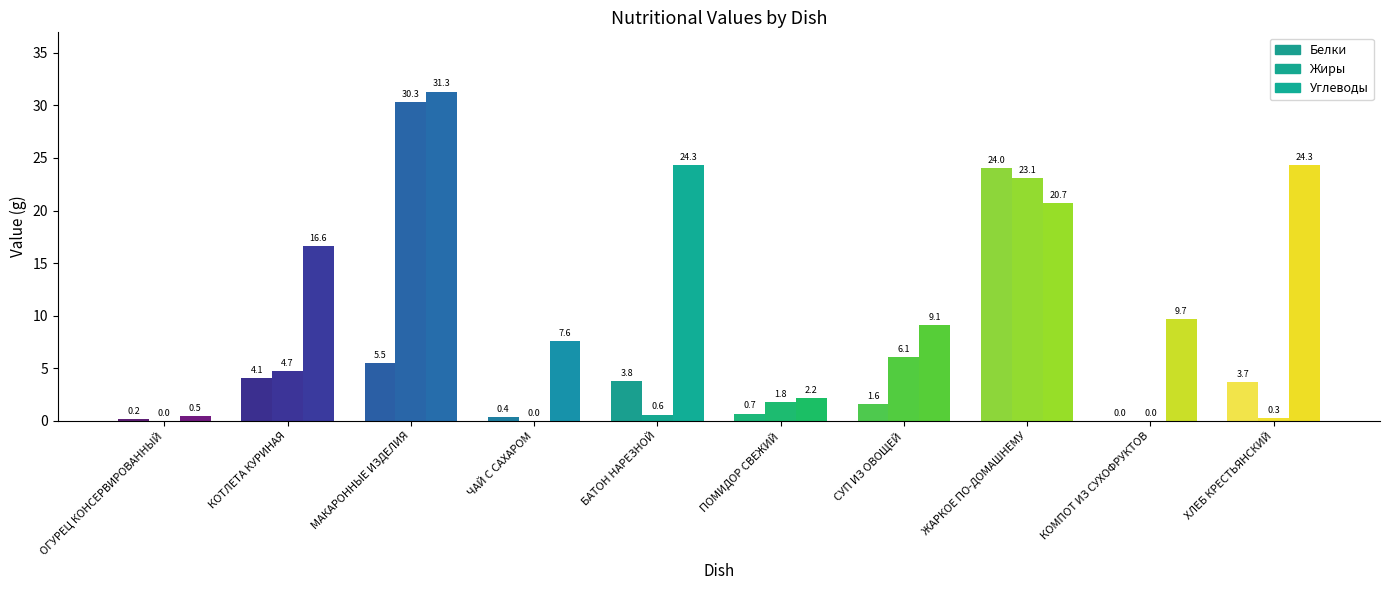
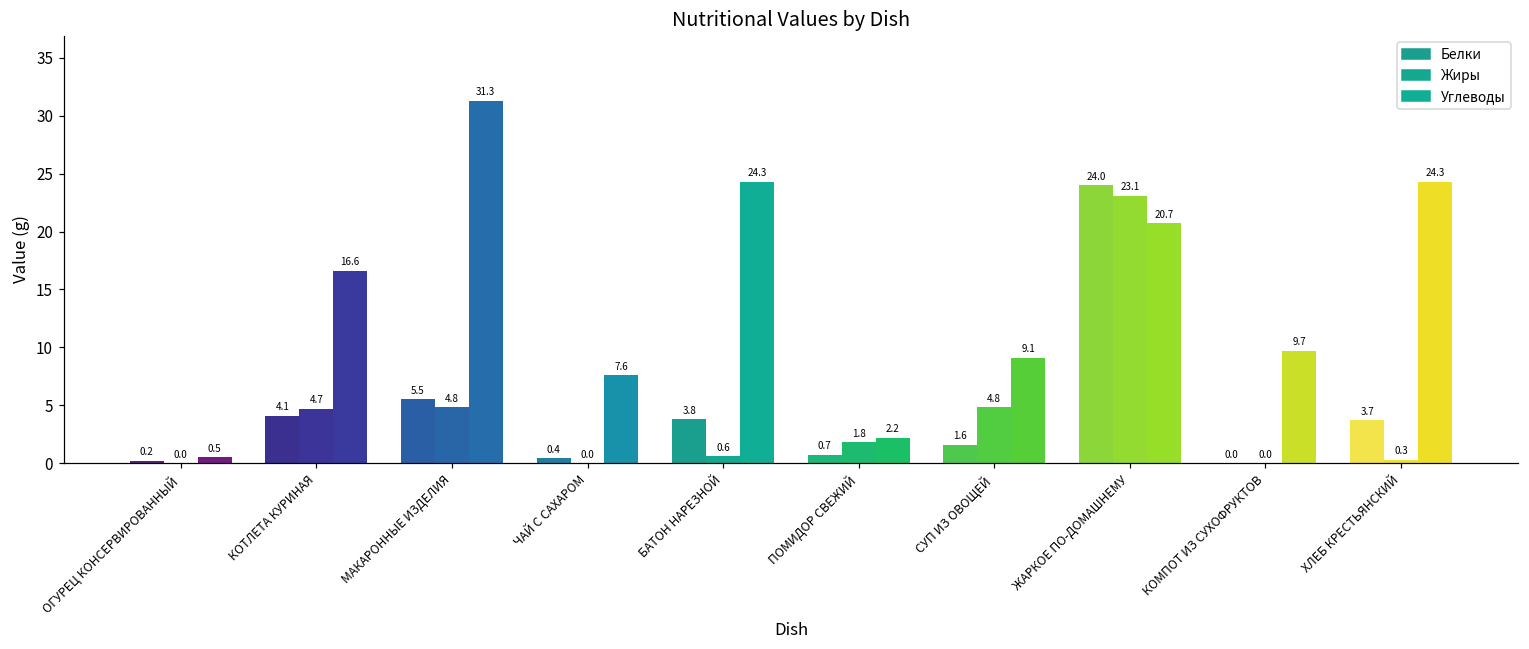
МАКАРОННЫЕ ИЗДЕЛИЯ: 30.3 -> 4.8
СУП ИЗ ОВОЩЕЙ: 6.1 -> 4.8
